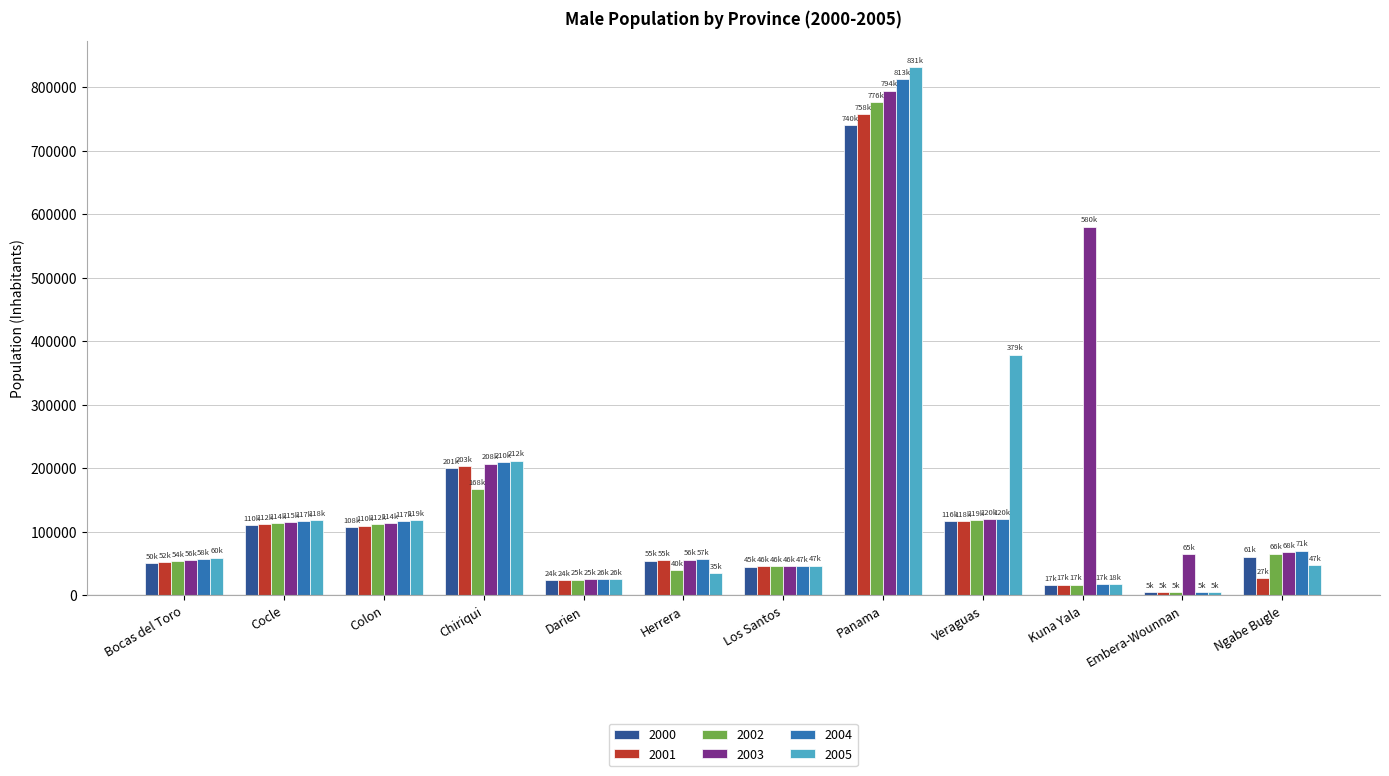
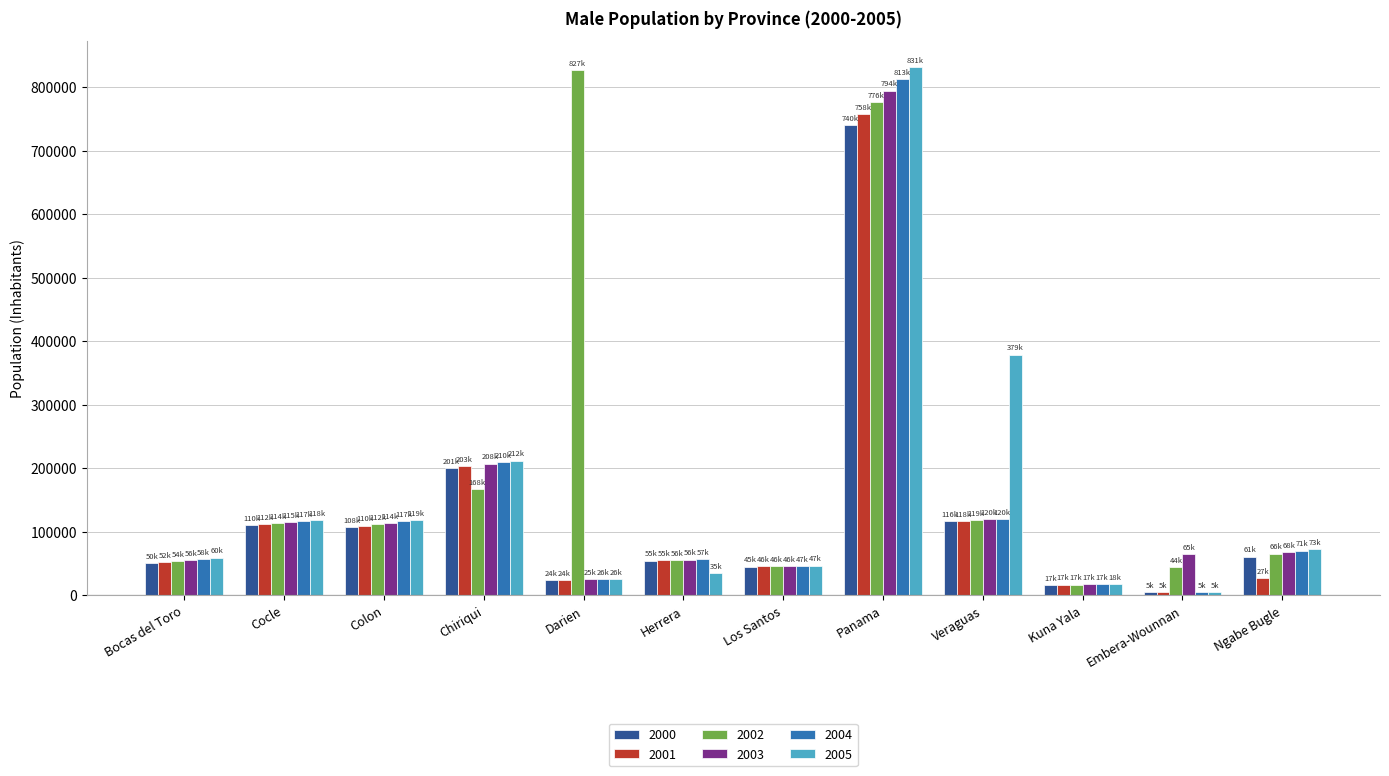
2002, Darien: 25k -> 827k
2002, Herrera: 40k -> 56k
2003, Kuna Yala: 580k -> 17k
2002, Embera-Wounnan: 5k -> 44k
2005, Ngabe Bugle: 47k -> 73k
